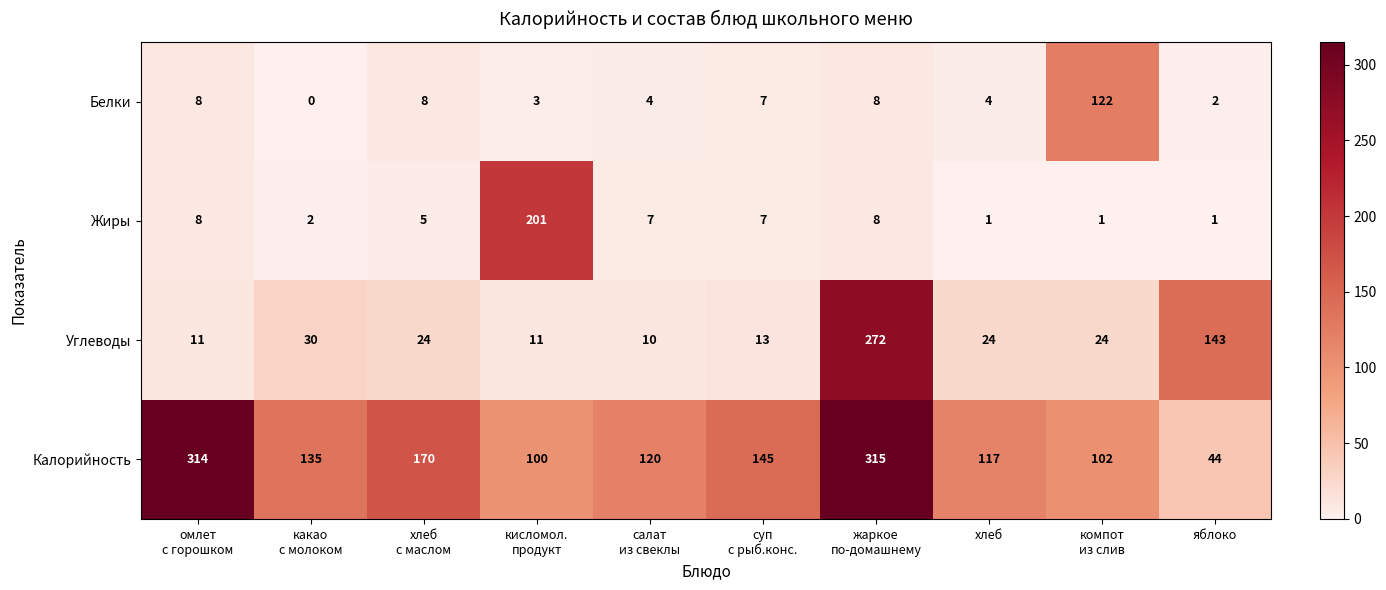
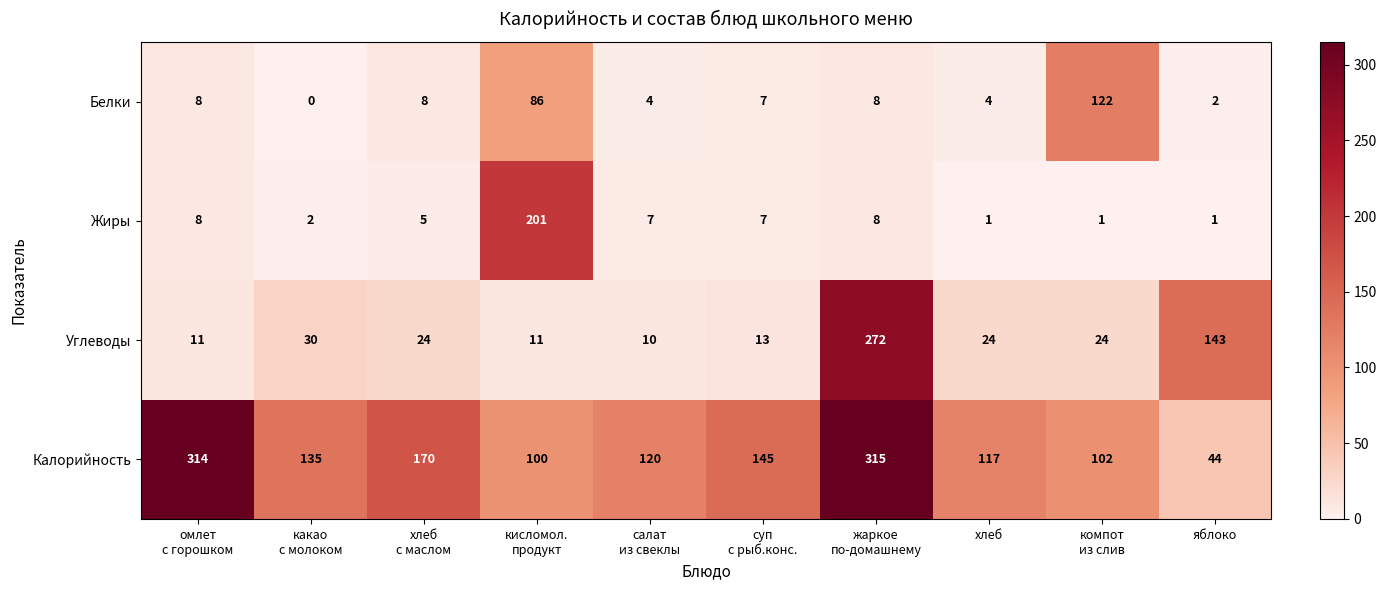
Белки, кисломол. продукт: 3 -> 86
